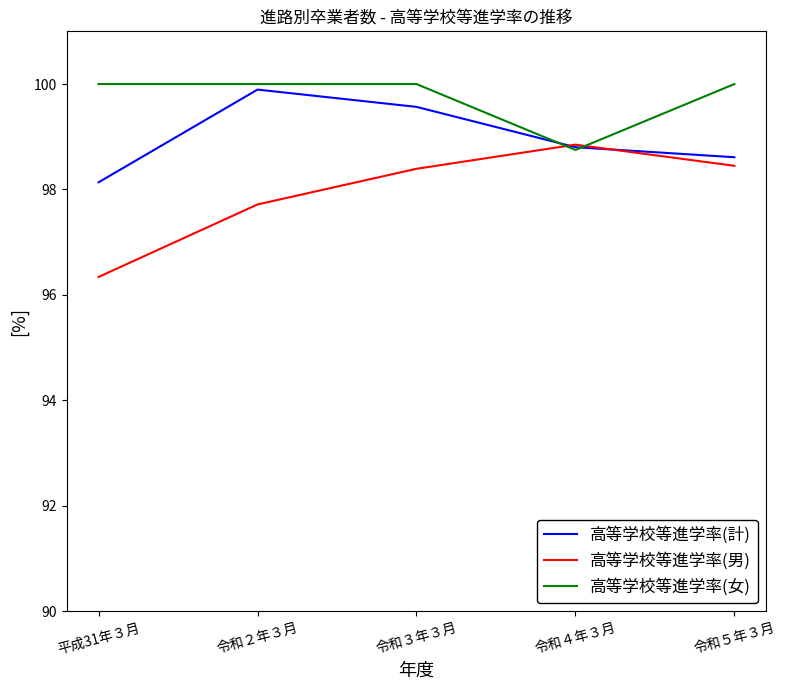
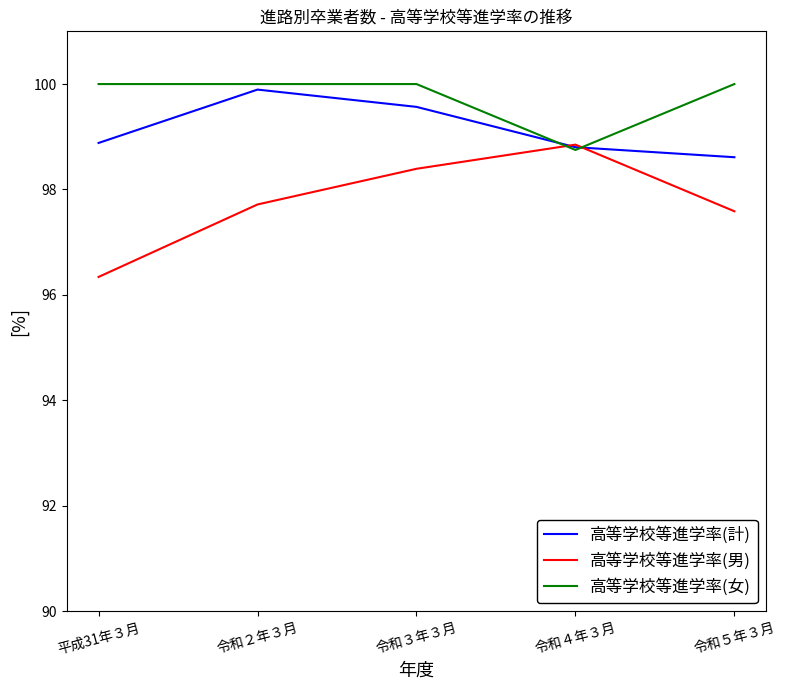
高等学校等進学率(計), 平成31年３月: 98.1 -> 98.9
高等学校等進学率(男), 令和５年３月: 98.4 -> 97.6
